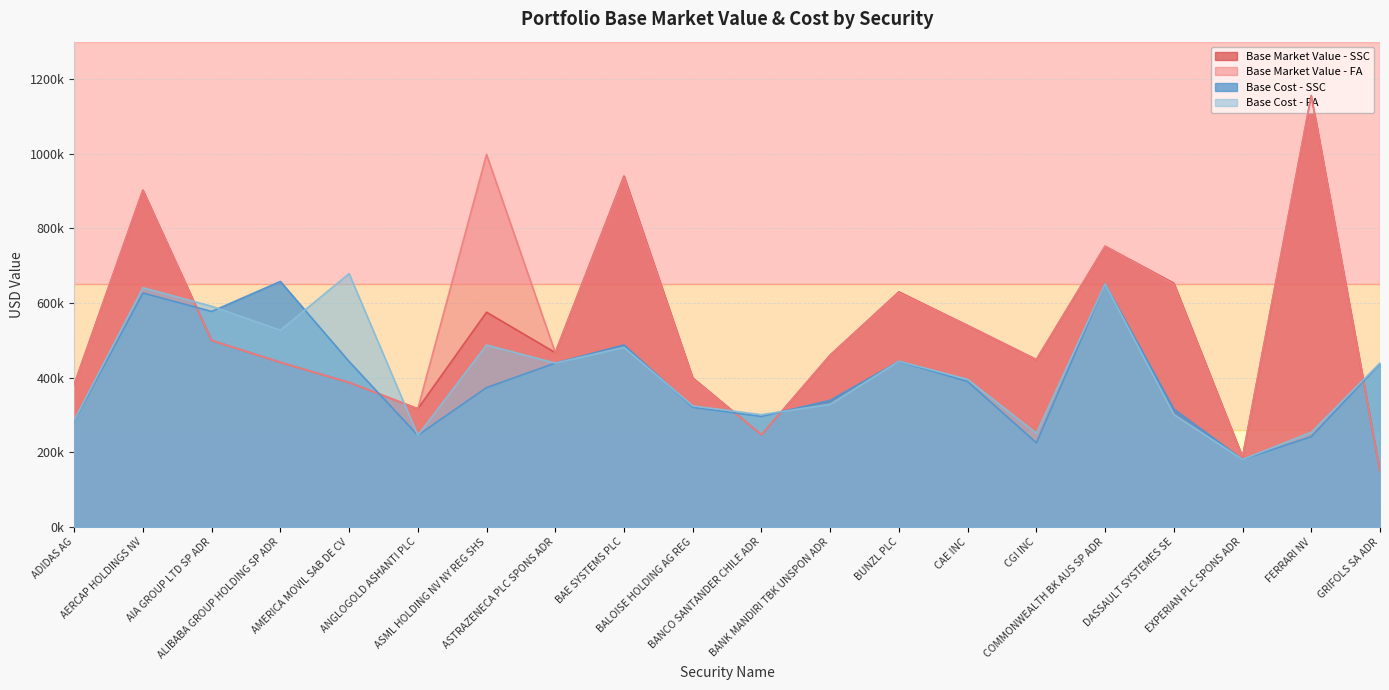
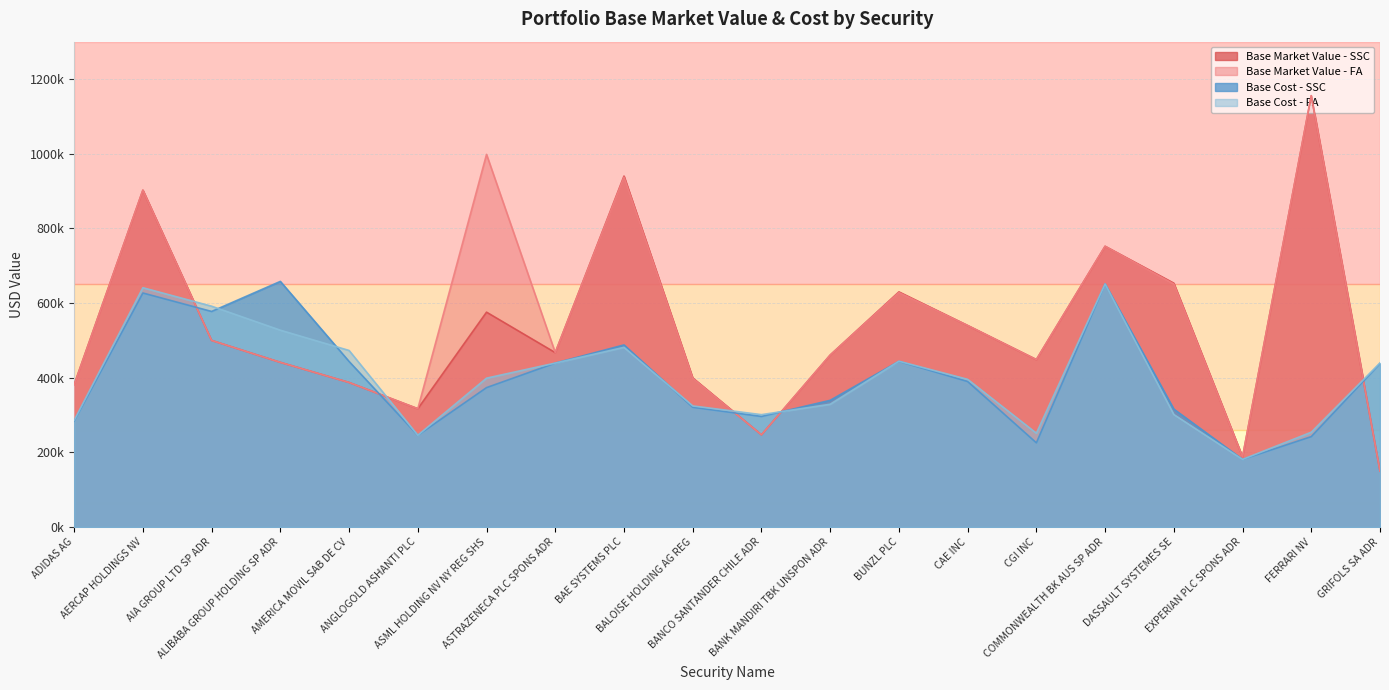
Base Cost - FA, AMERICA MOVIL SAB DE CV: 680000 -> 470000
Base Cost - FA, ASML HOLDING NV NY REG SHS: 490000 -> 400000
